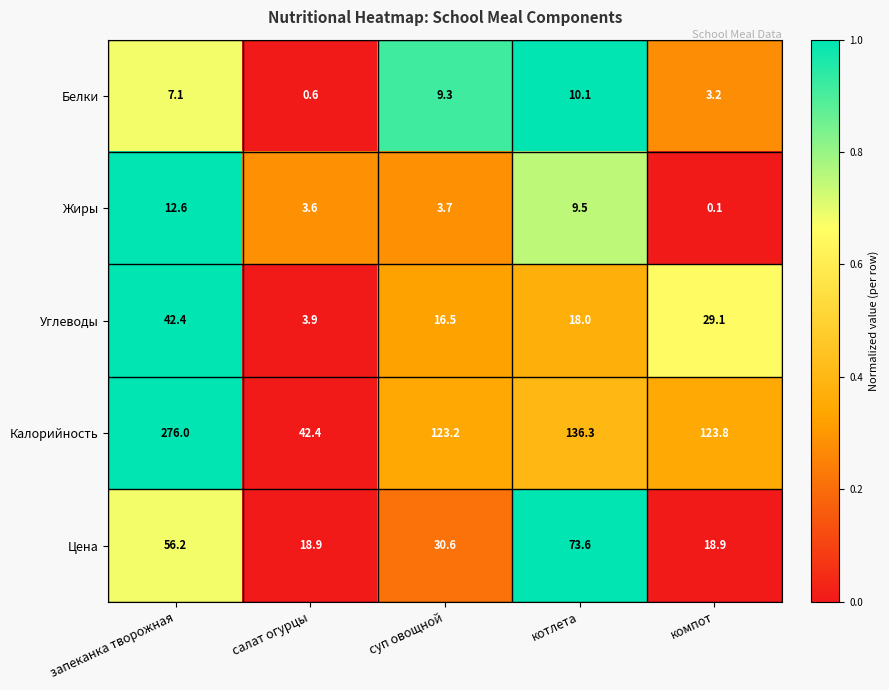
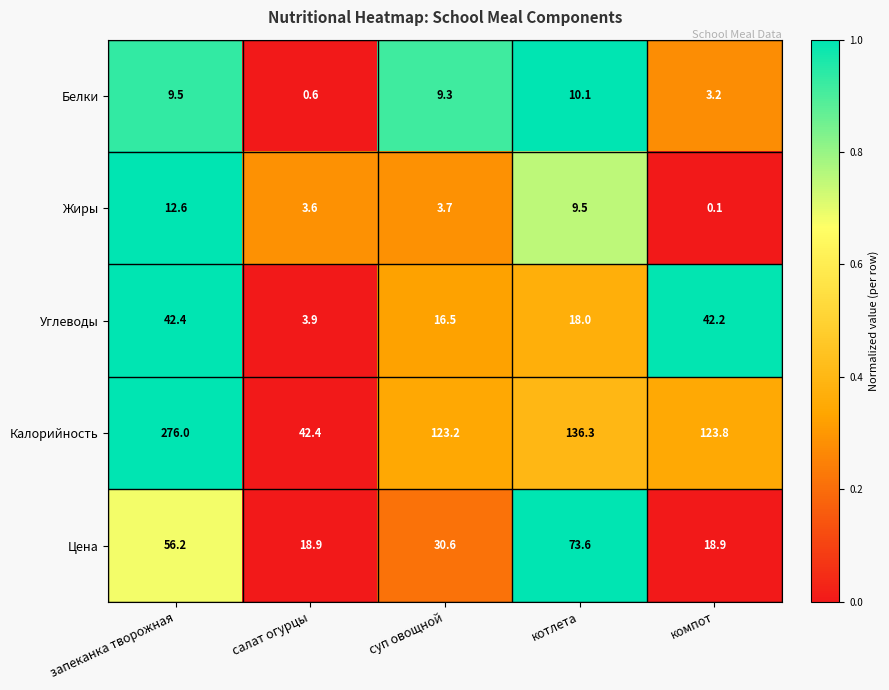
Белки, запеканка творожная: 7.1 -> 9.5
Углеводы, компот: 29.1 -> 42.2
